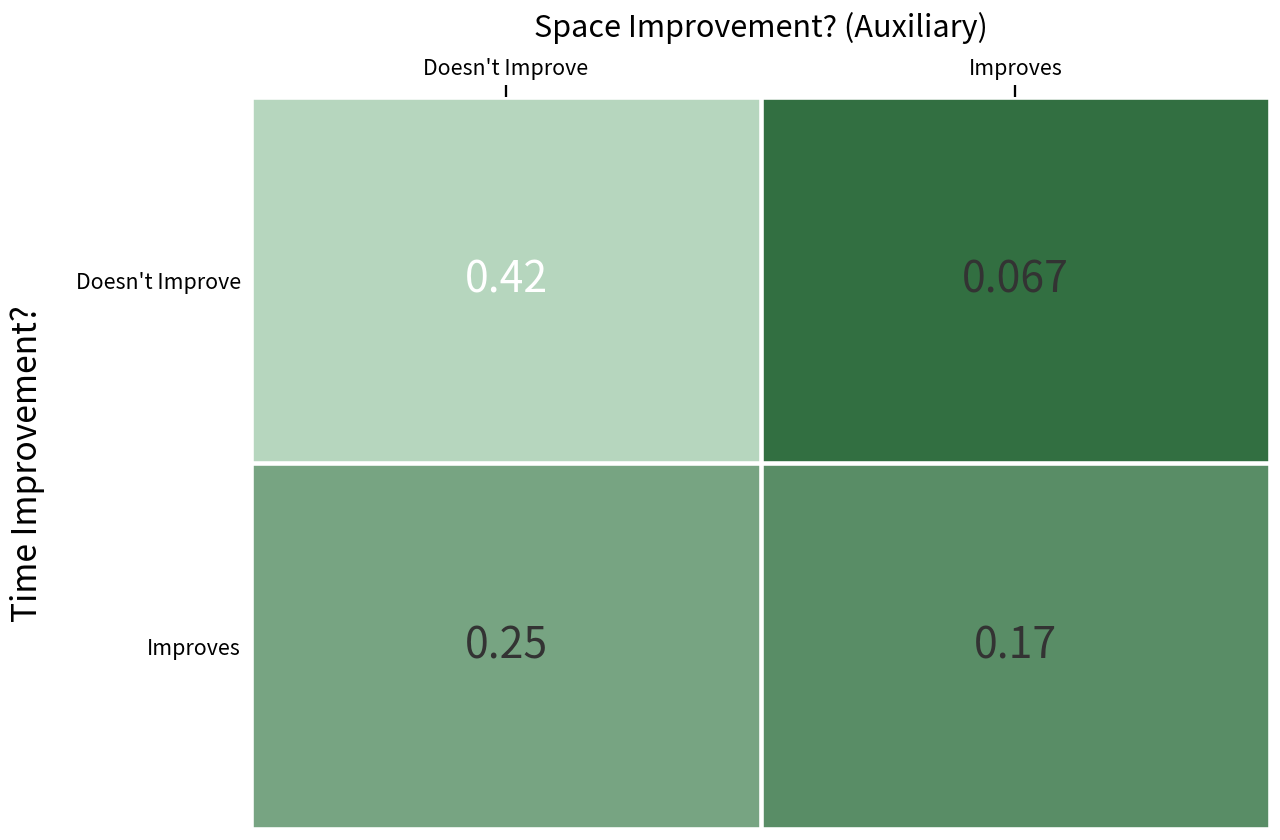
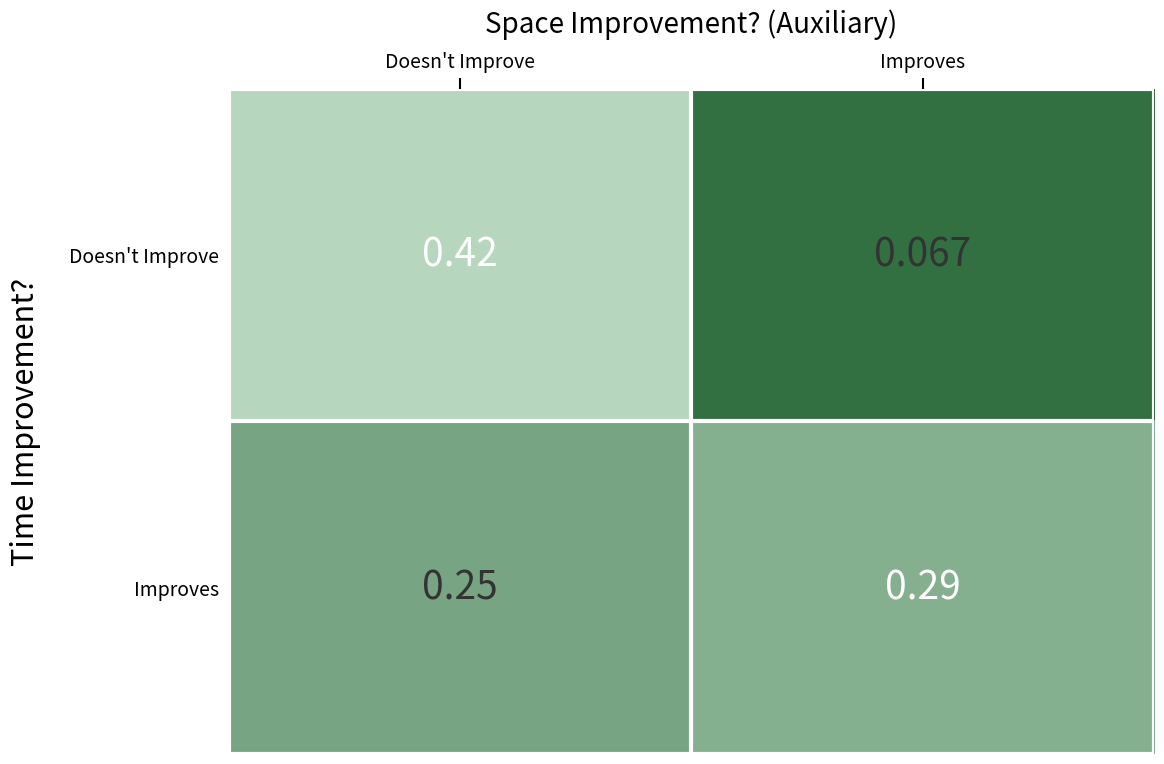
Improves, Improves: 0.17 -> 0.29
